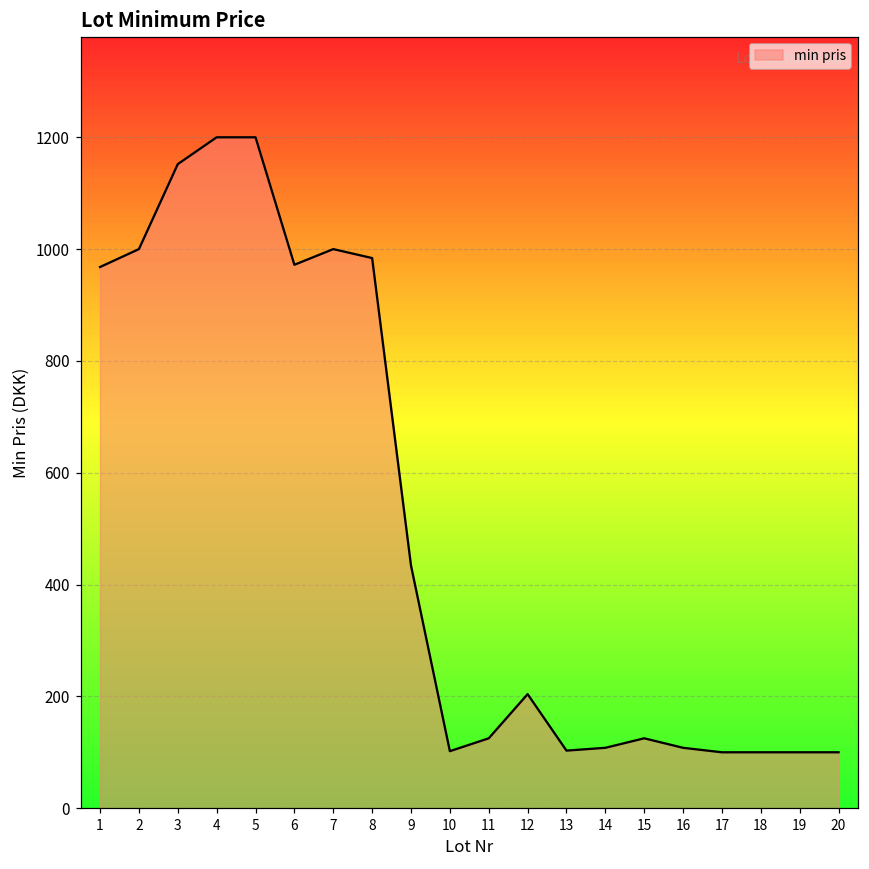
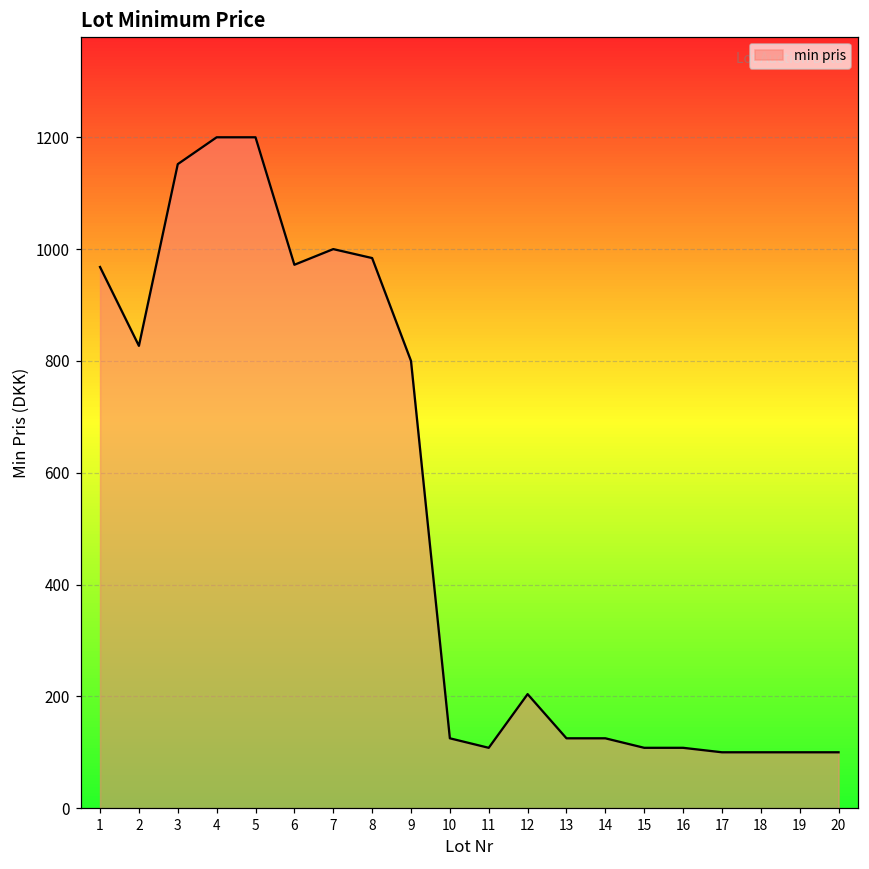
2: 1000 -> 830
9: 430 -> 800
10: 100 -> 130
11: 130 -> 110
13: 100 -> 130
14: 110 -> 130
15: 130 -> 110
